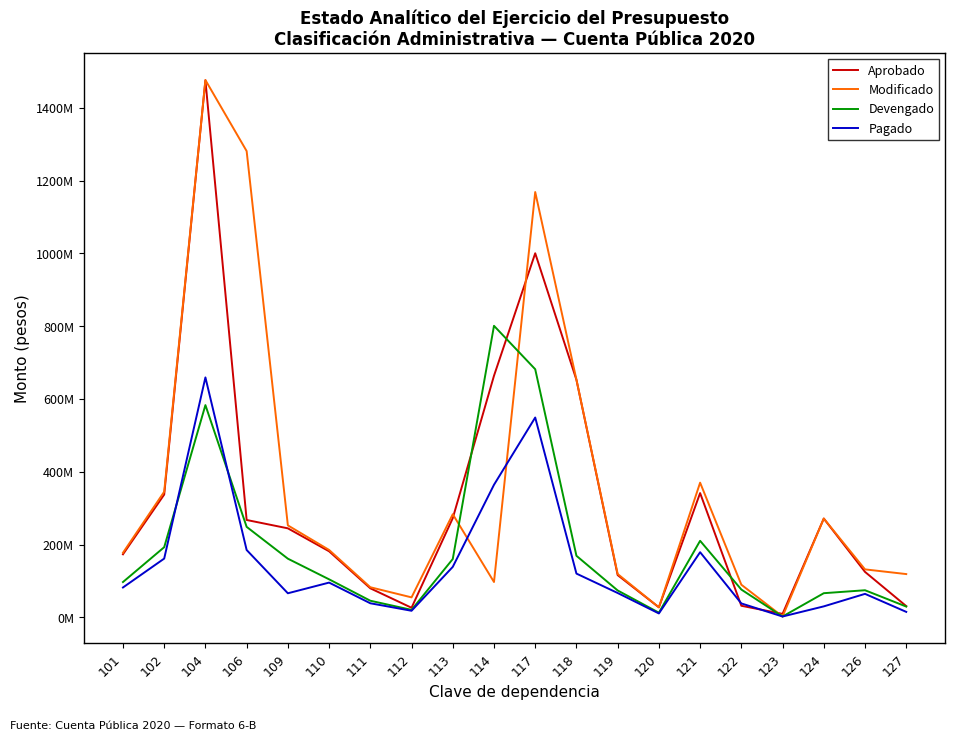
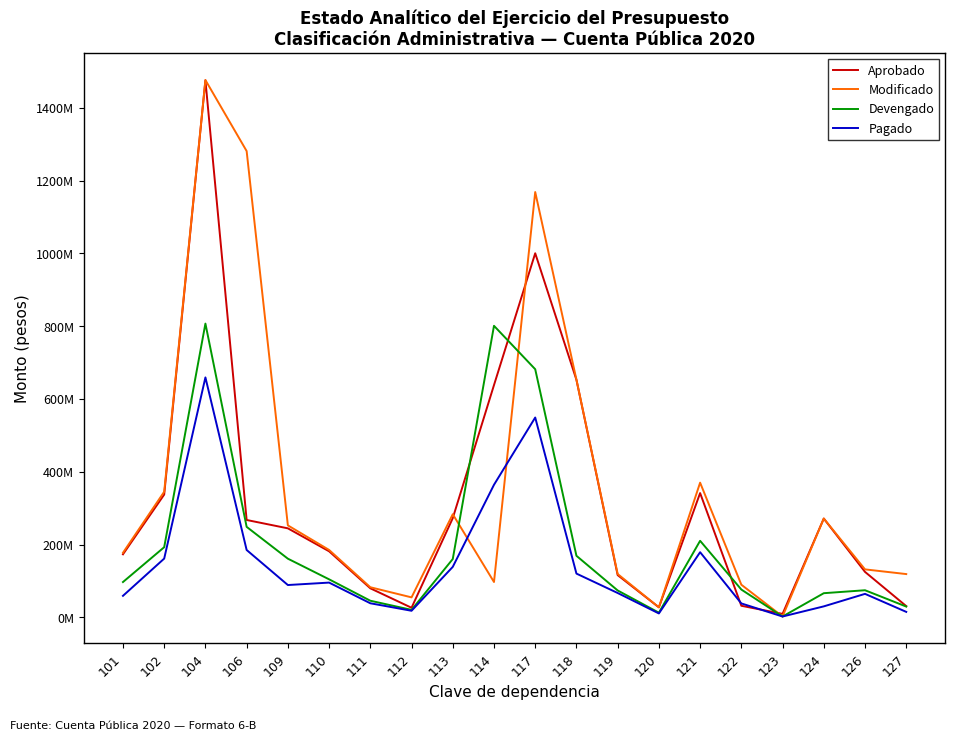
Pagado, 101: 80000000 -> 60000000
Devengado, 104: 580000000 -> 810000000
Pagado, 109: 70000000 -> 90000000
Aprobado, 114: 660000000 -> 640000000
